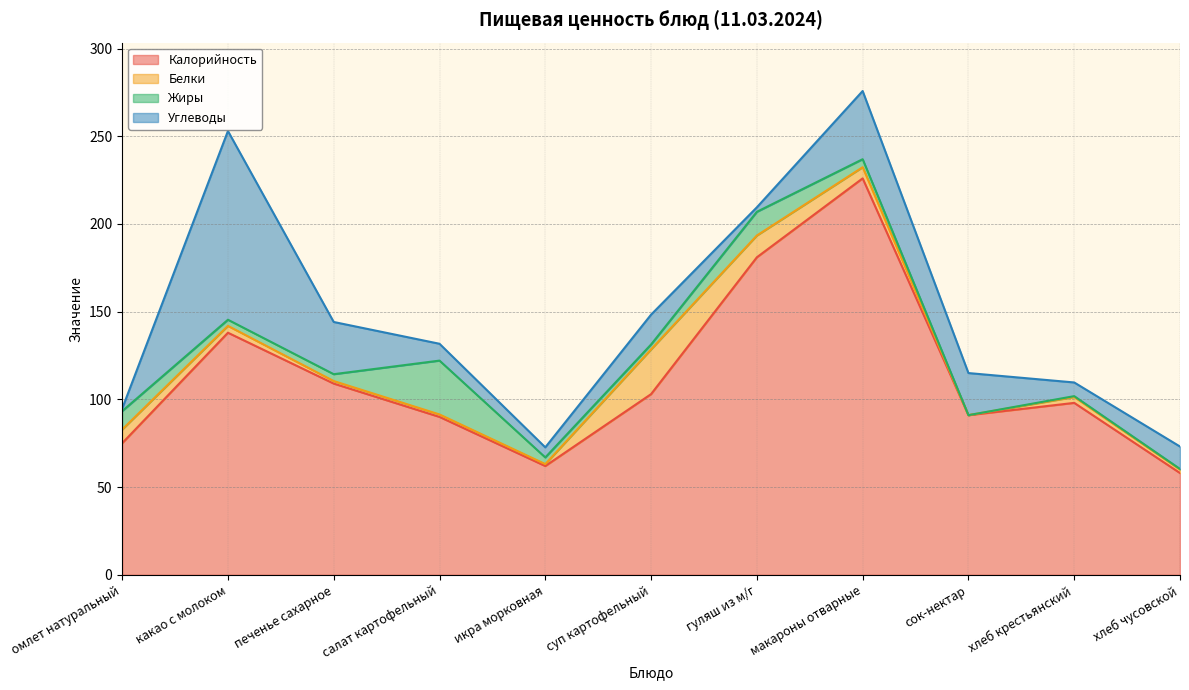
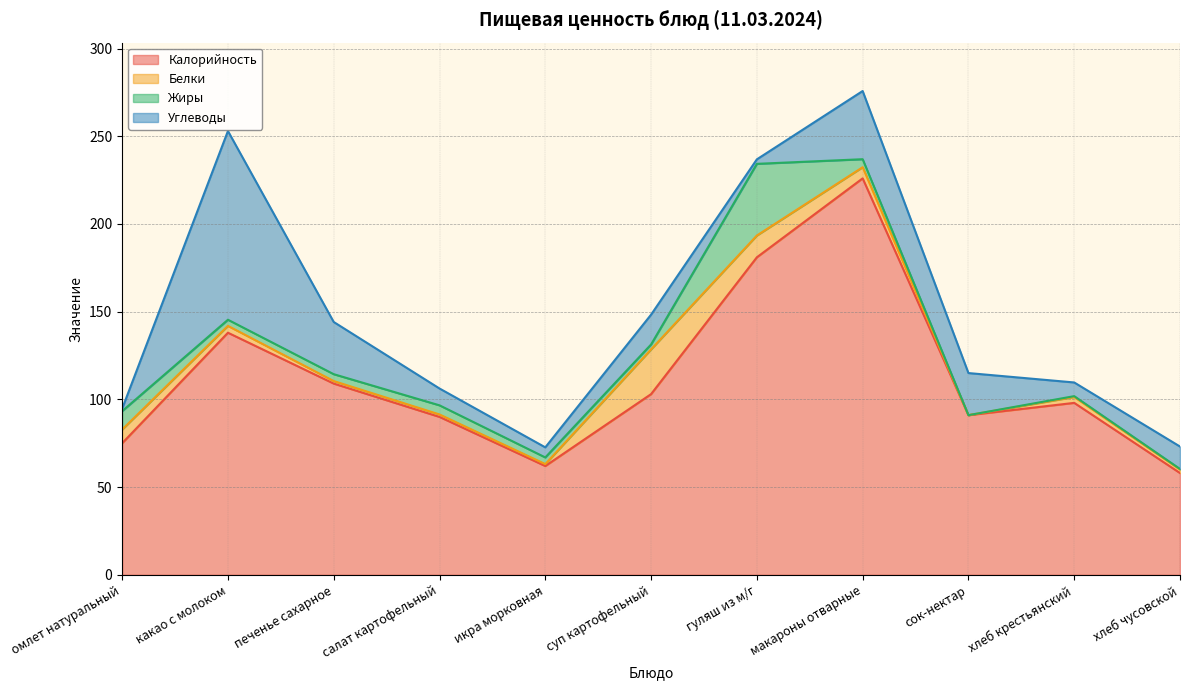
Жиры, салат картофельный: 31 -> 5
Жиры, гуляш из м/г: 14 -> 41
